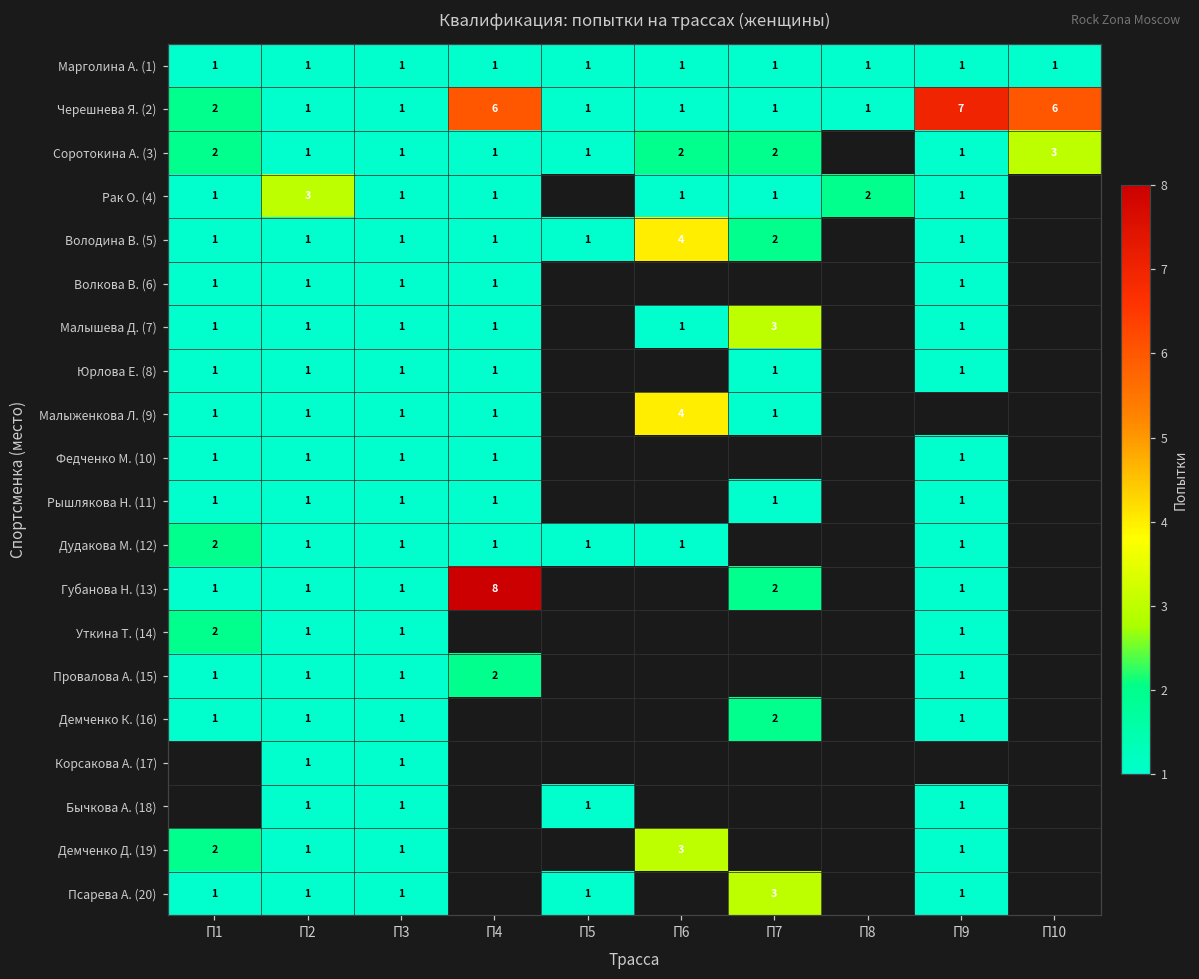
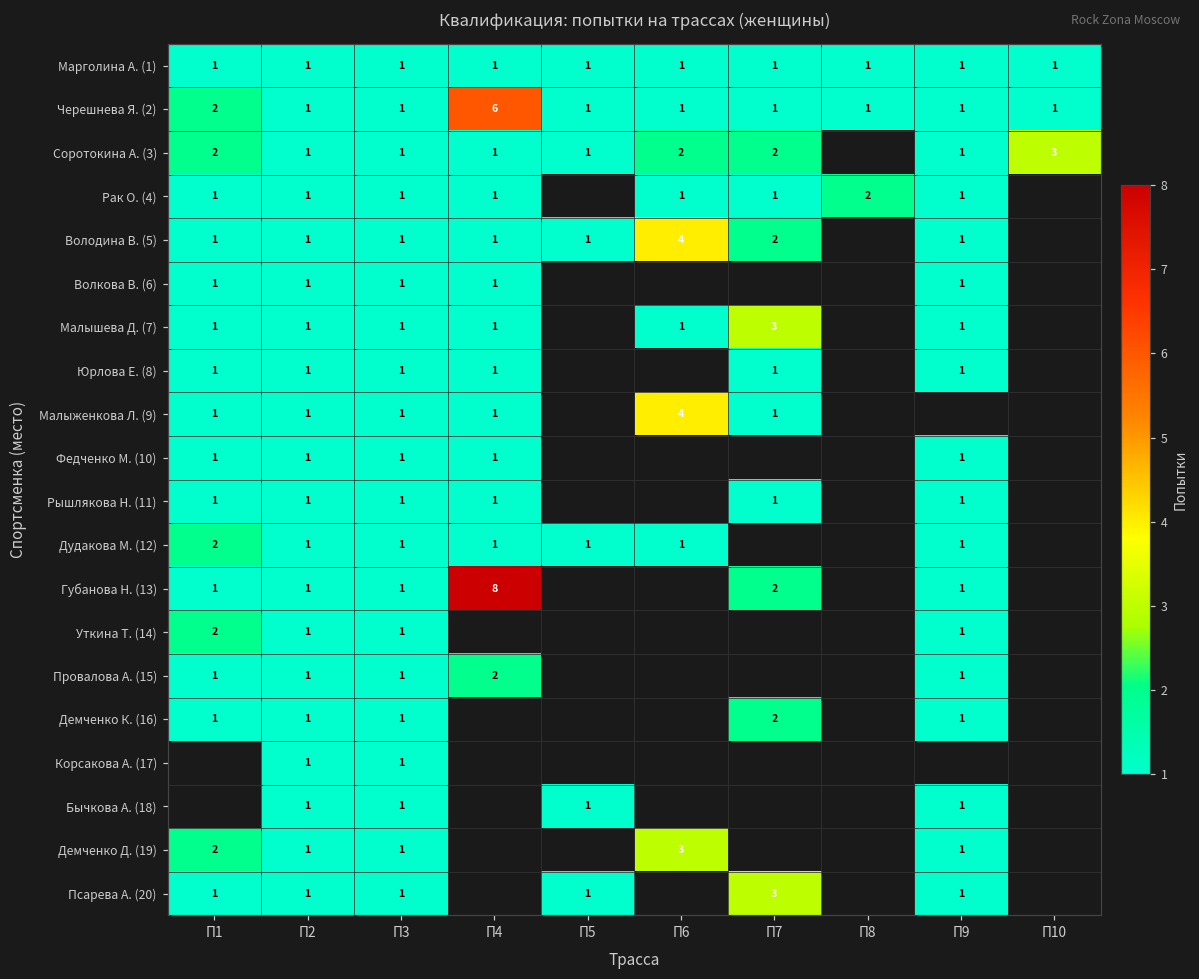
Черешнева Я. (2), П9: 7 -> 1
Черешнева Я. (2), П10: 6 -> 1
Рак О. (4), П2: 3 -> 1
